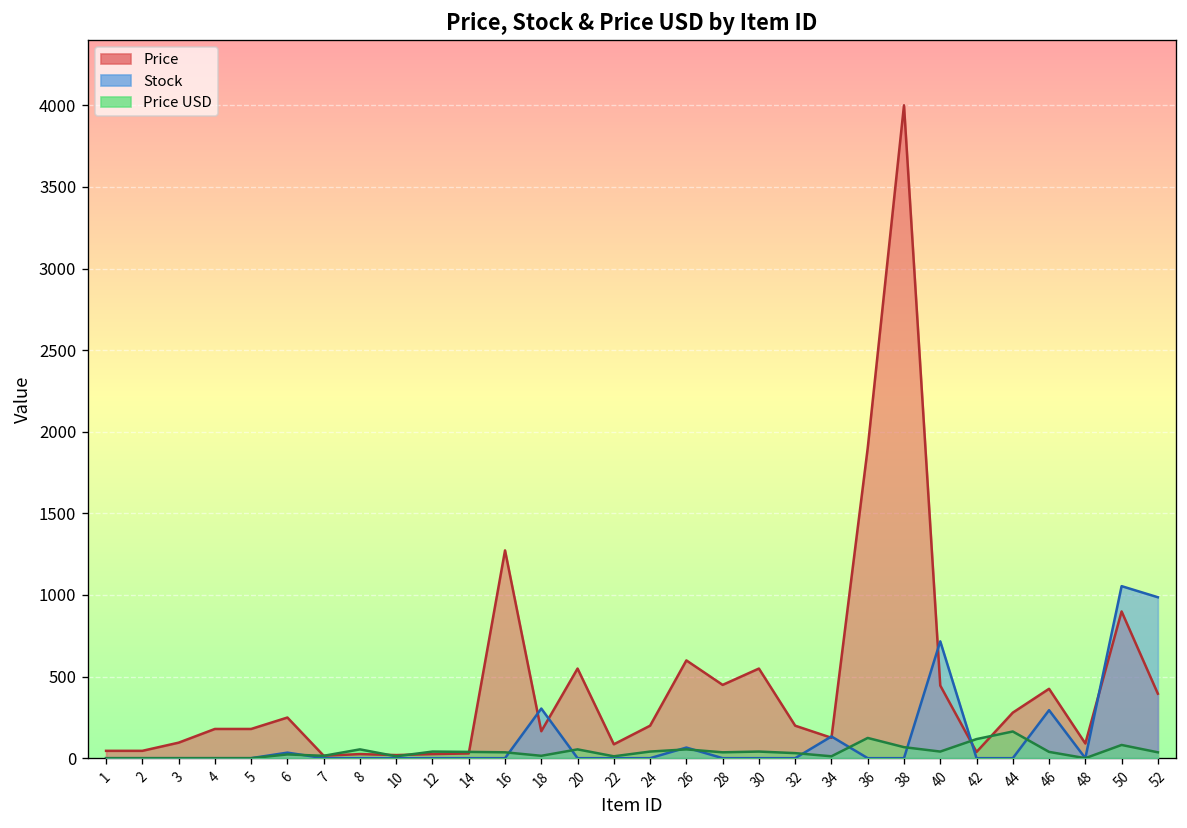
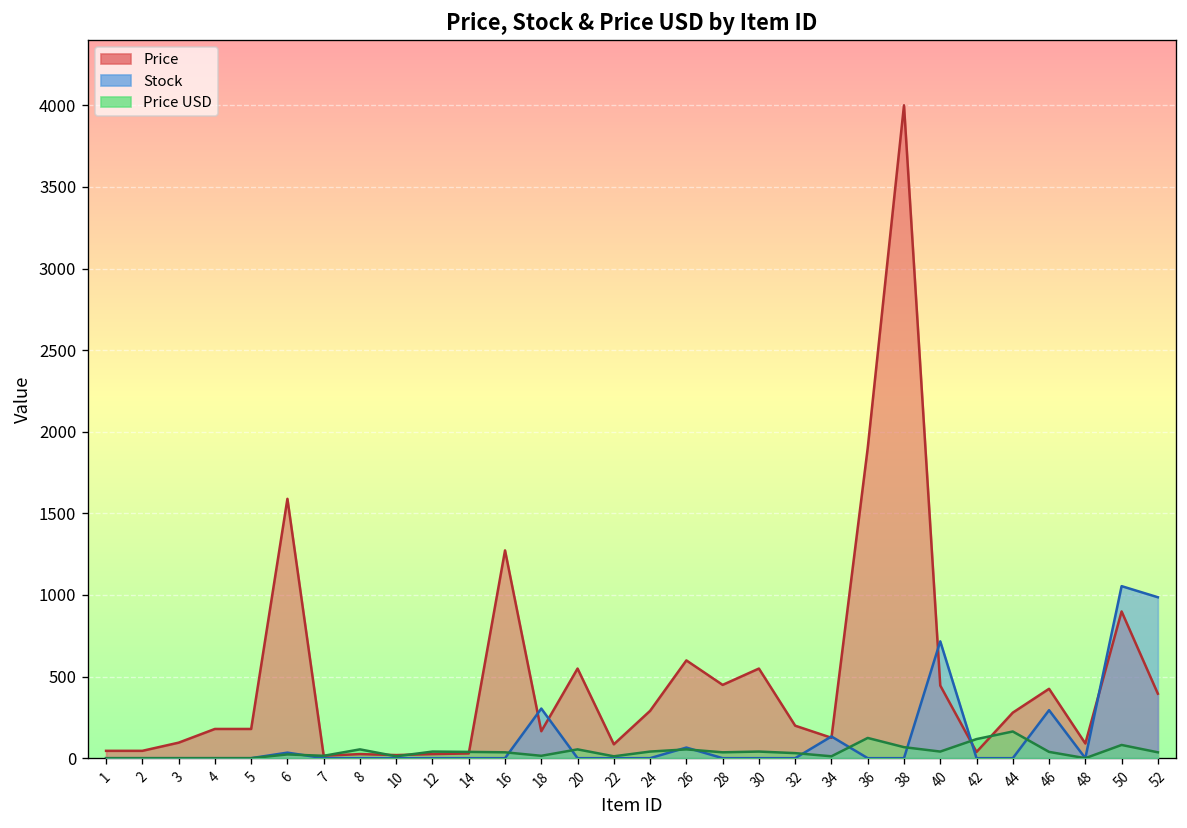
Price, 6: 250 -> 1590
Price, 24: 200 -> 290
